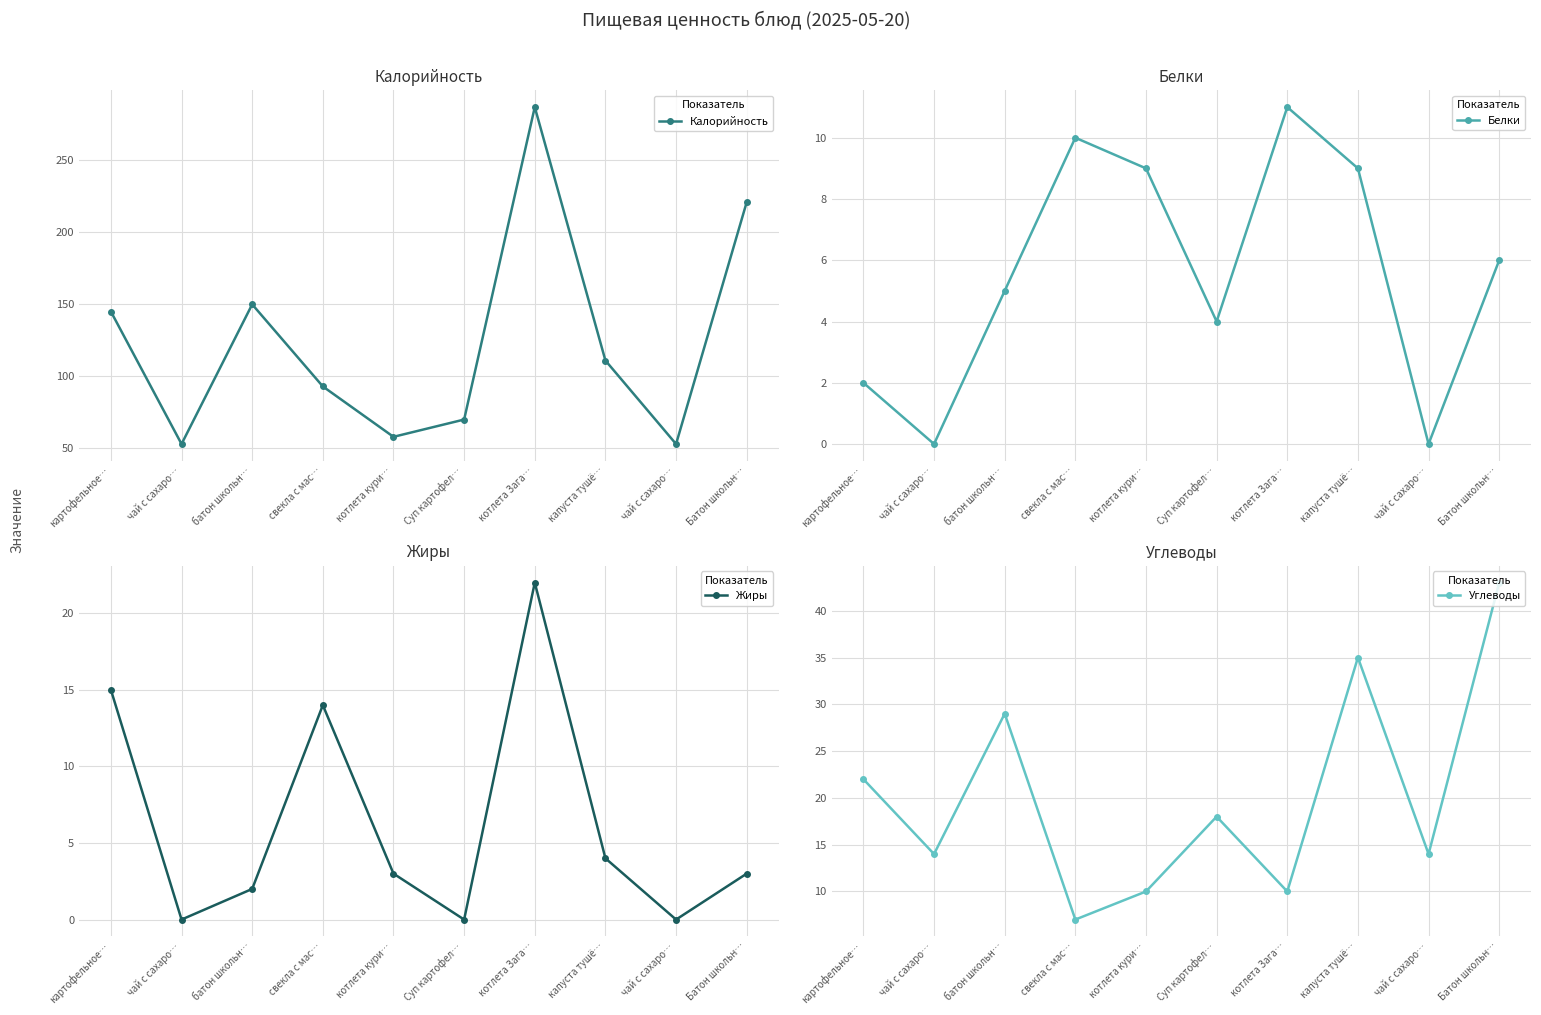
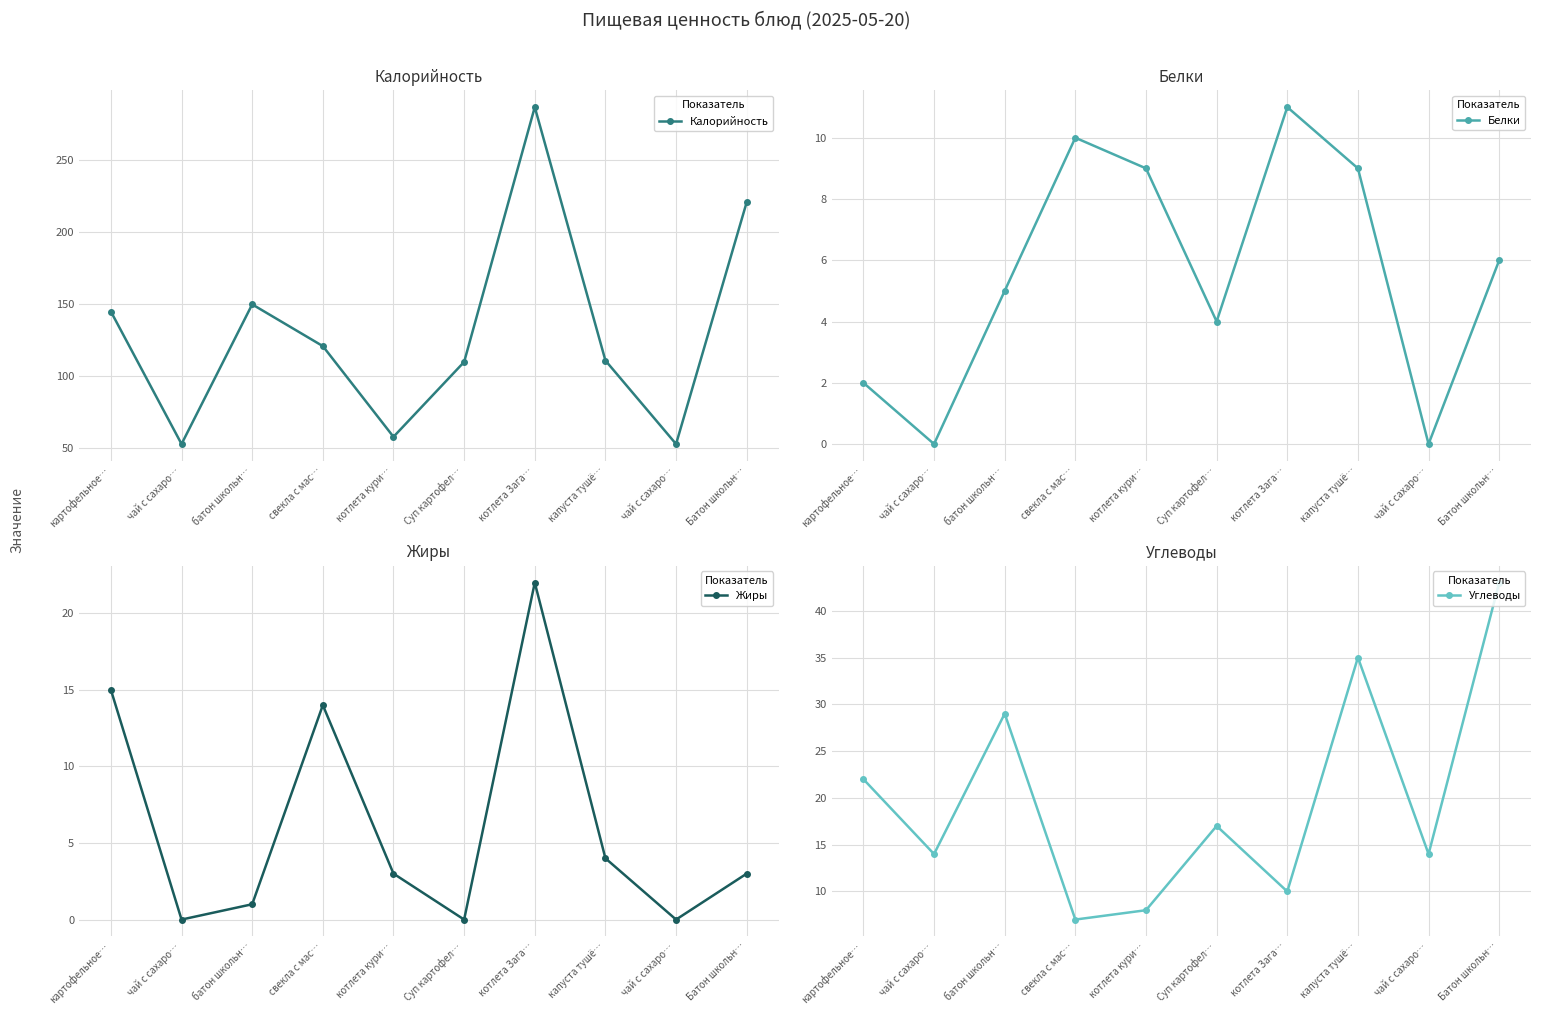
Калорийность, свекла с мас…: 93 -> 121
Калорийность, Суп картофел…: 70 -> 110
Жиры, батон школьн…: 2 -> 1
Углеводы, котлета кури…: 10 -> 8
Углеводы, Суп картофел…: 18 -> 17
